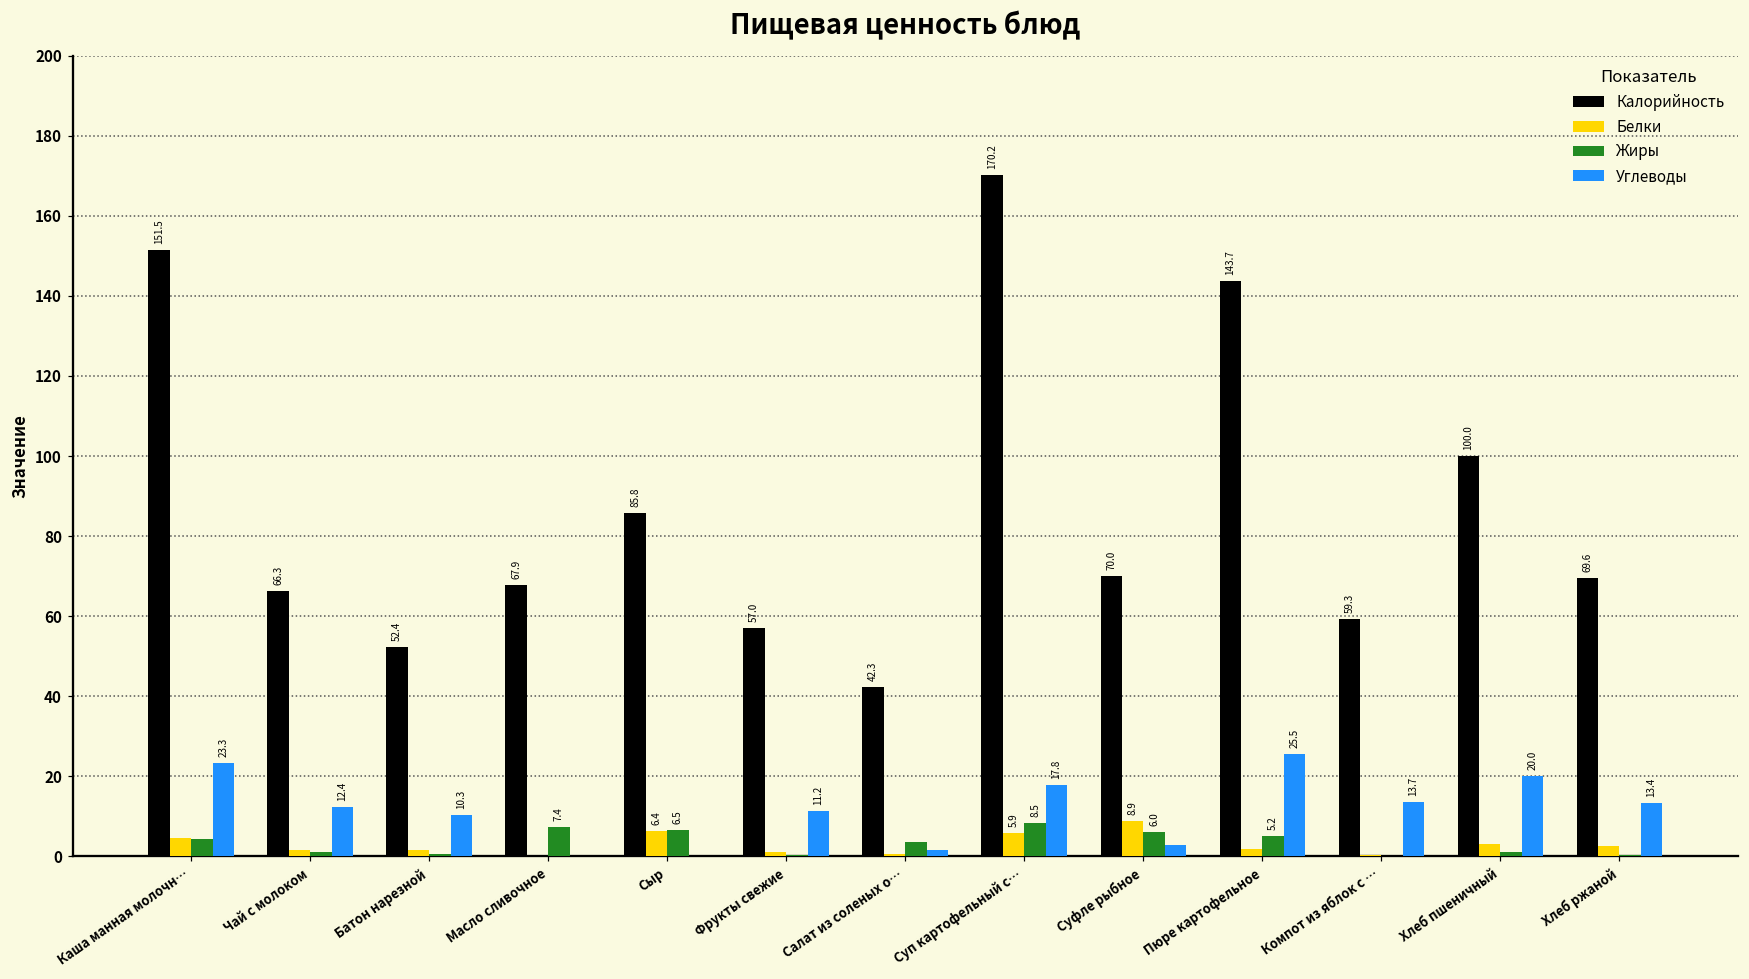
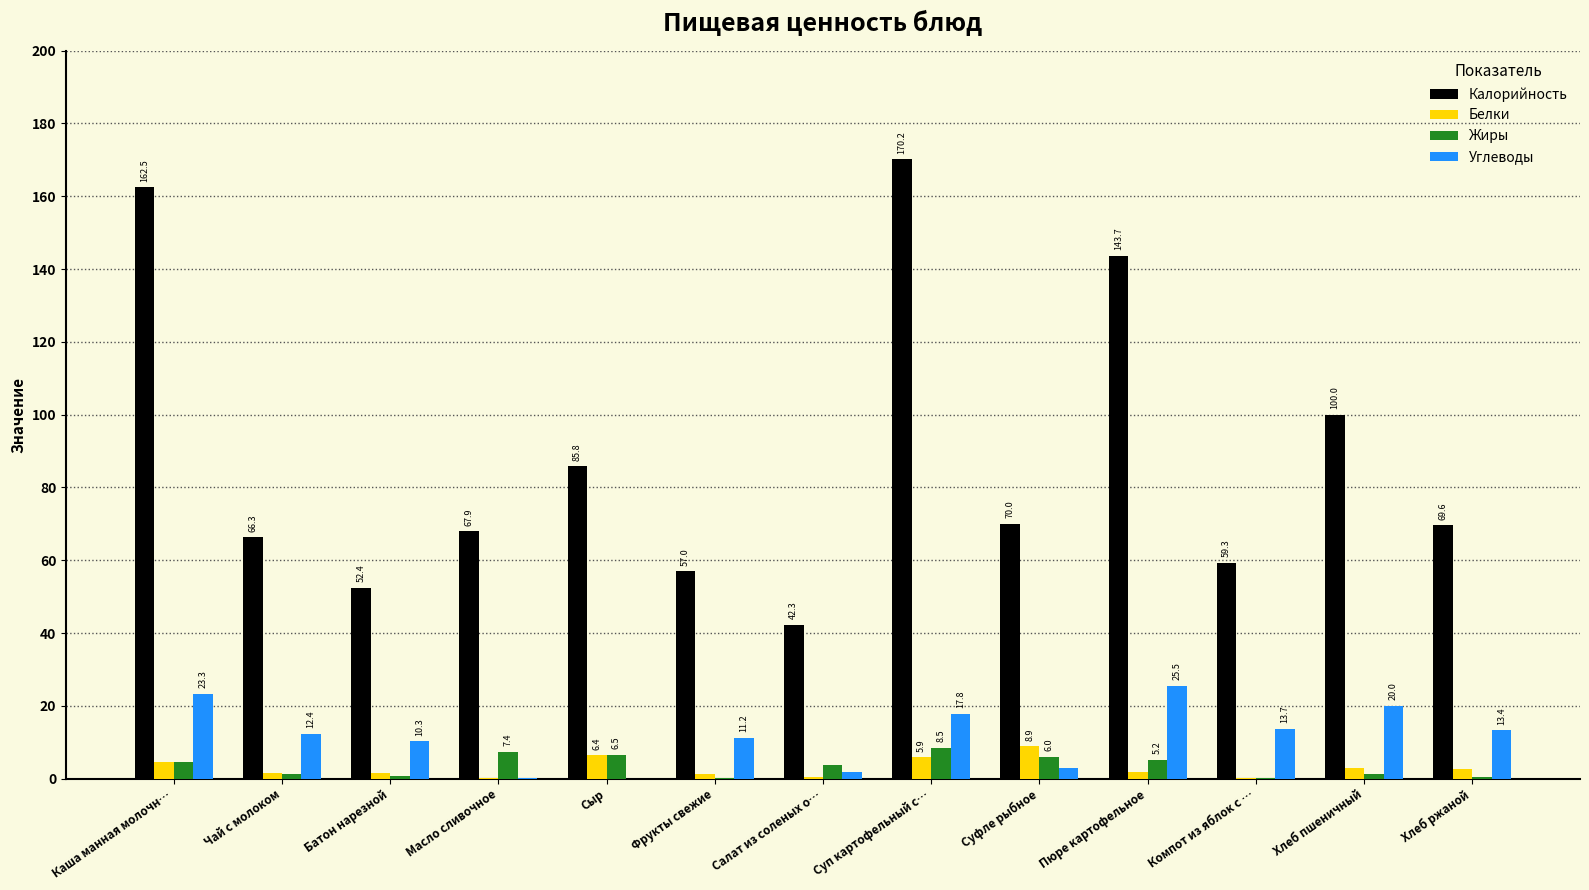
Калорийность, Каша манная молочн…: 151.5 -> 162.5
